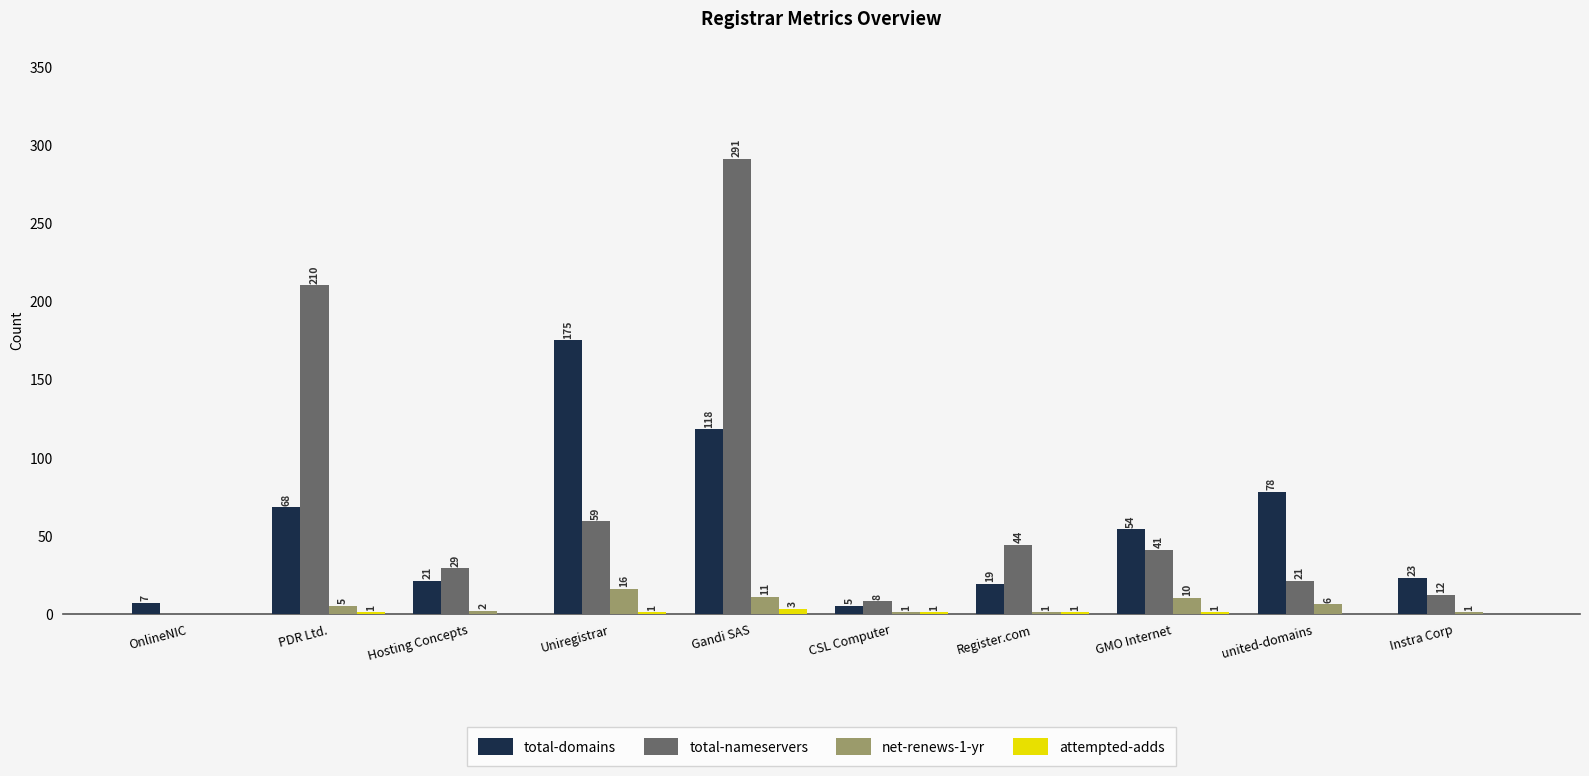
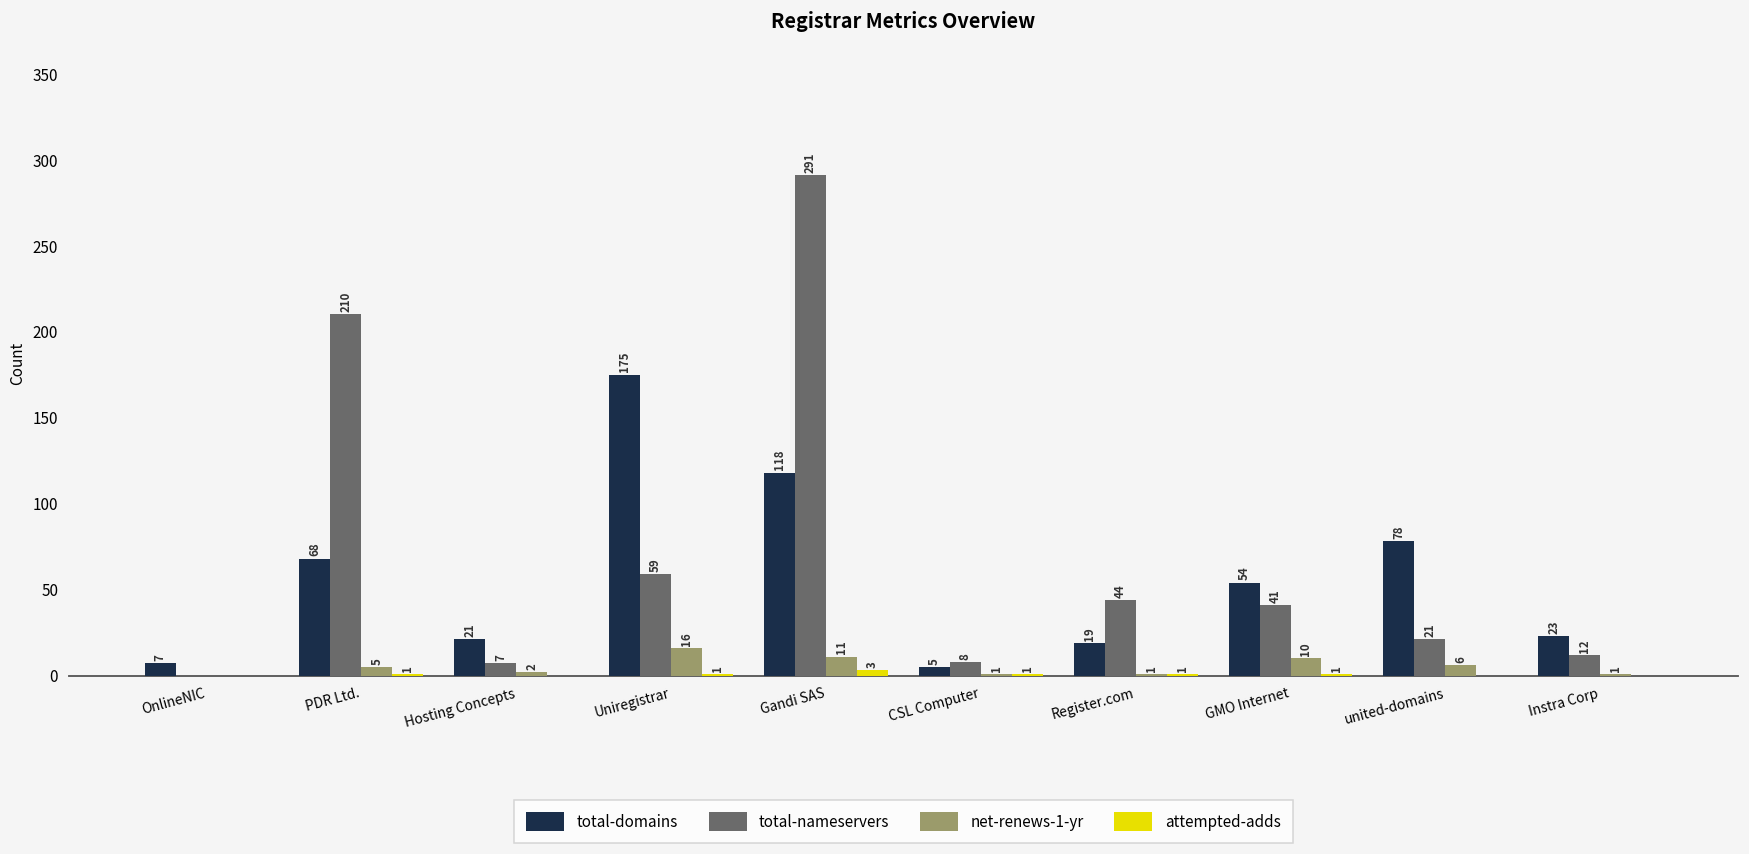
total-nameservers, Hosting Concepts: 29 -> 7
